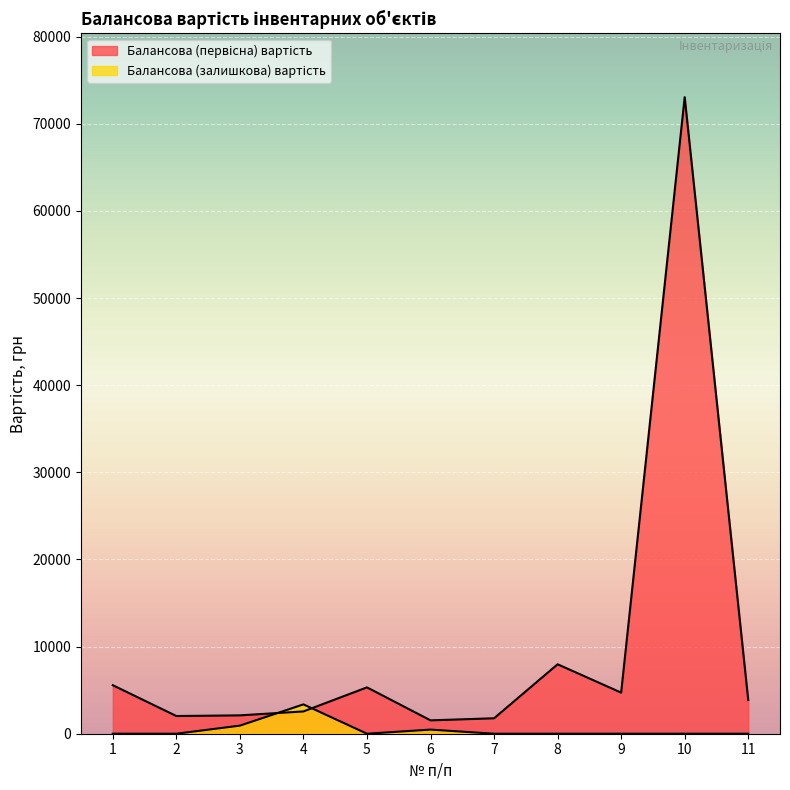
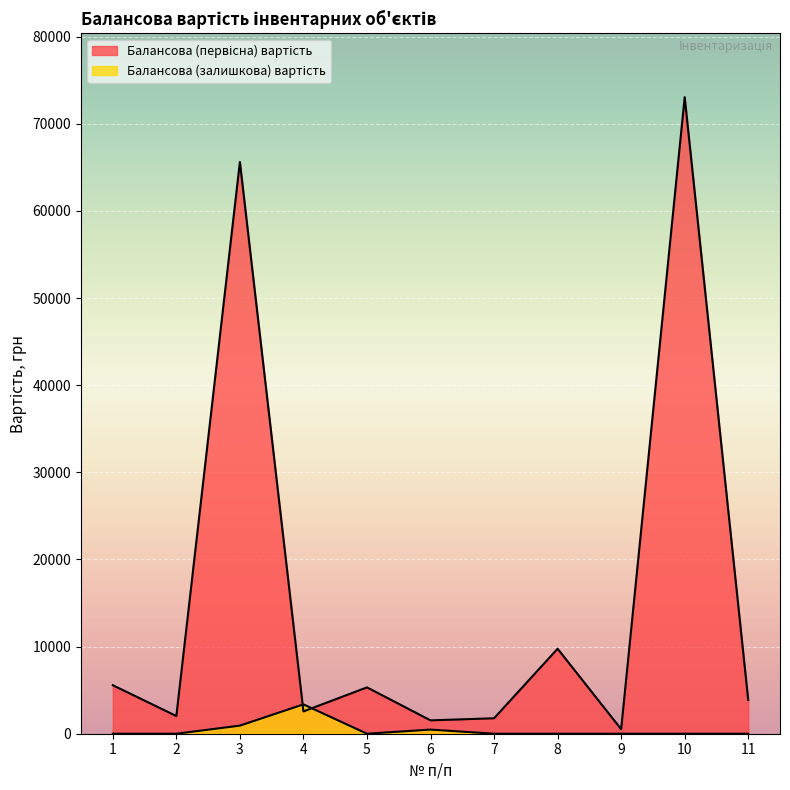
Балансова (первісна) вартість, 3: 2000 -> 66000
Балансова (первісна) вартість, 8: 8000 -> 10000
Балансова (первісна) вартість, 9: 5000 -> 1000
